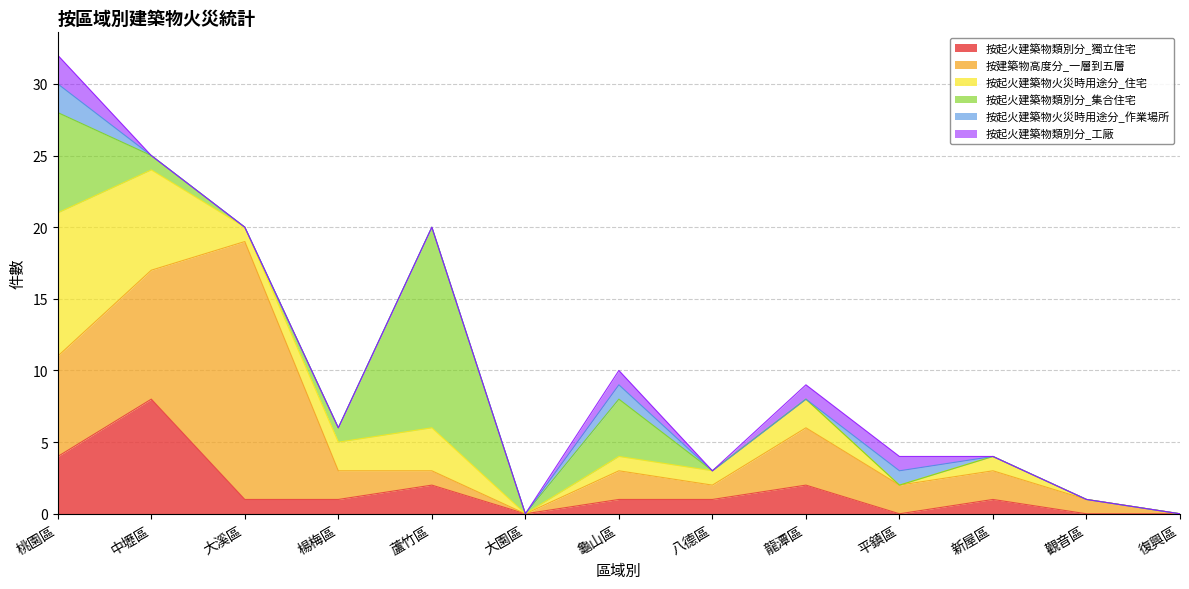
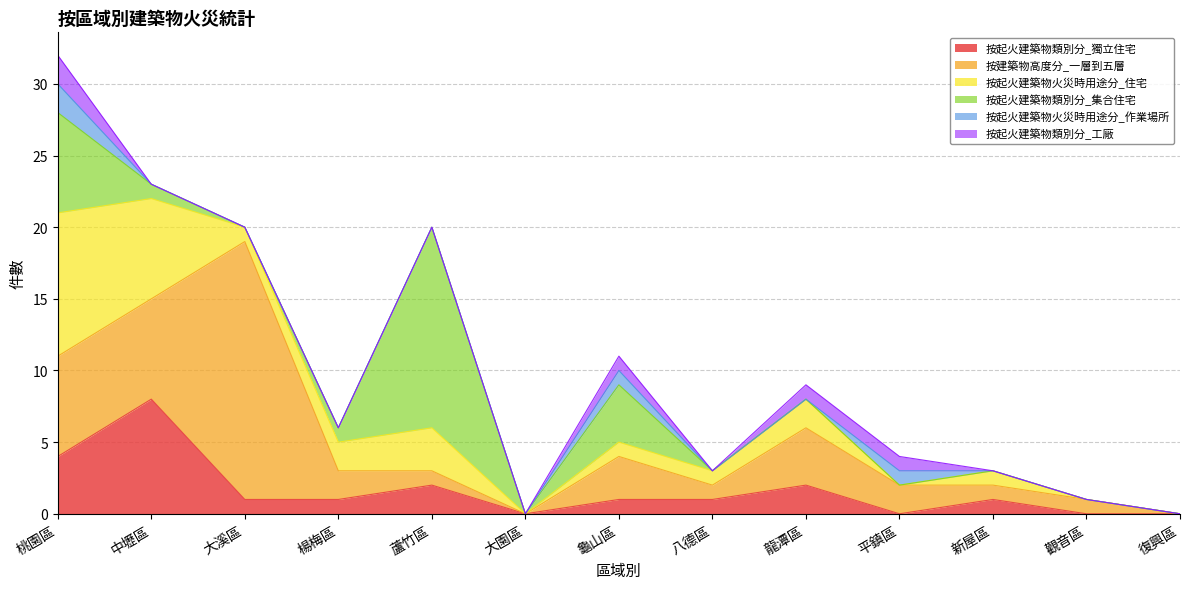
按建築物高度分_一層到五層, 中壢區: 9 -> 7
按建築物高度分_一層到五層, 龜山區: 2 -> 3
按建築物高度分_一層到五層, 新屋區: 2 -> 1
